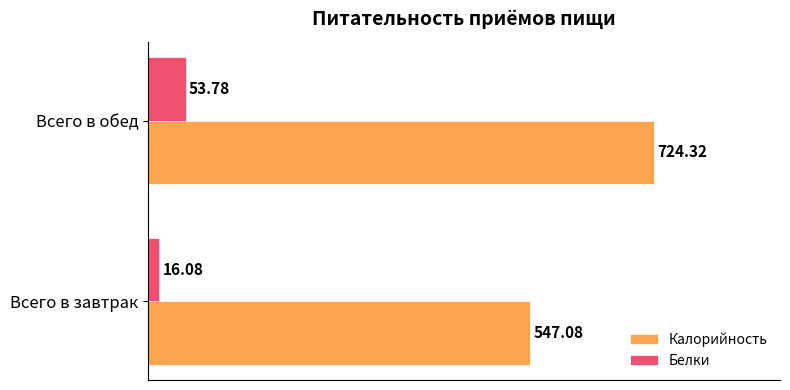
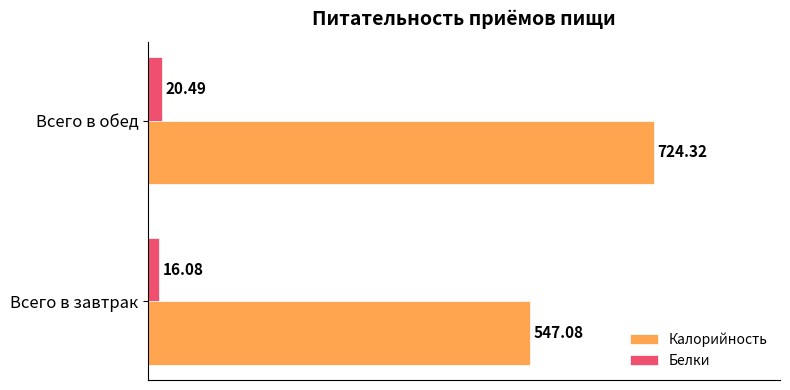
Белки, Всего в обед: 53.78 -> 20.49
